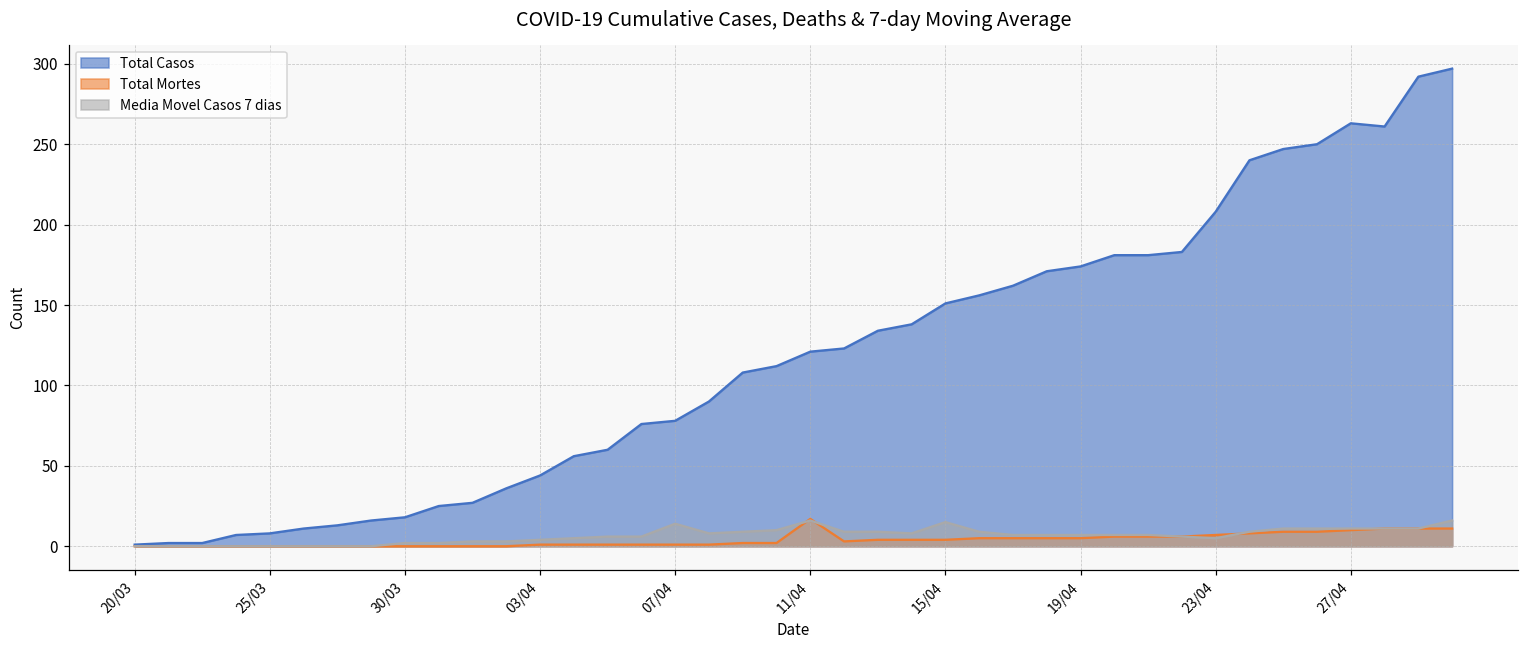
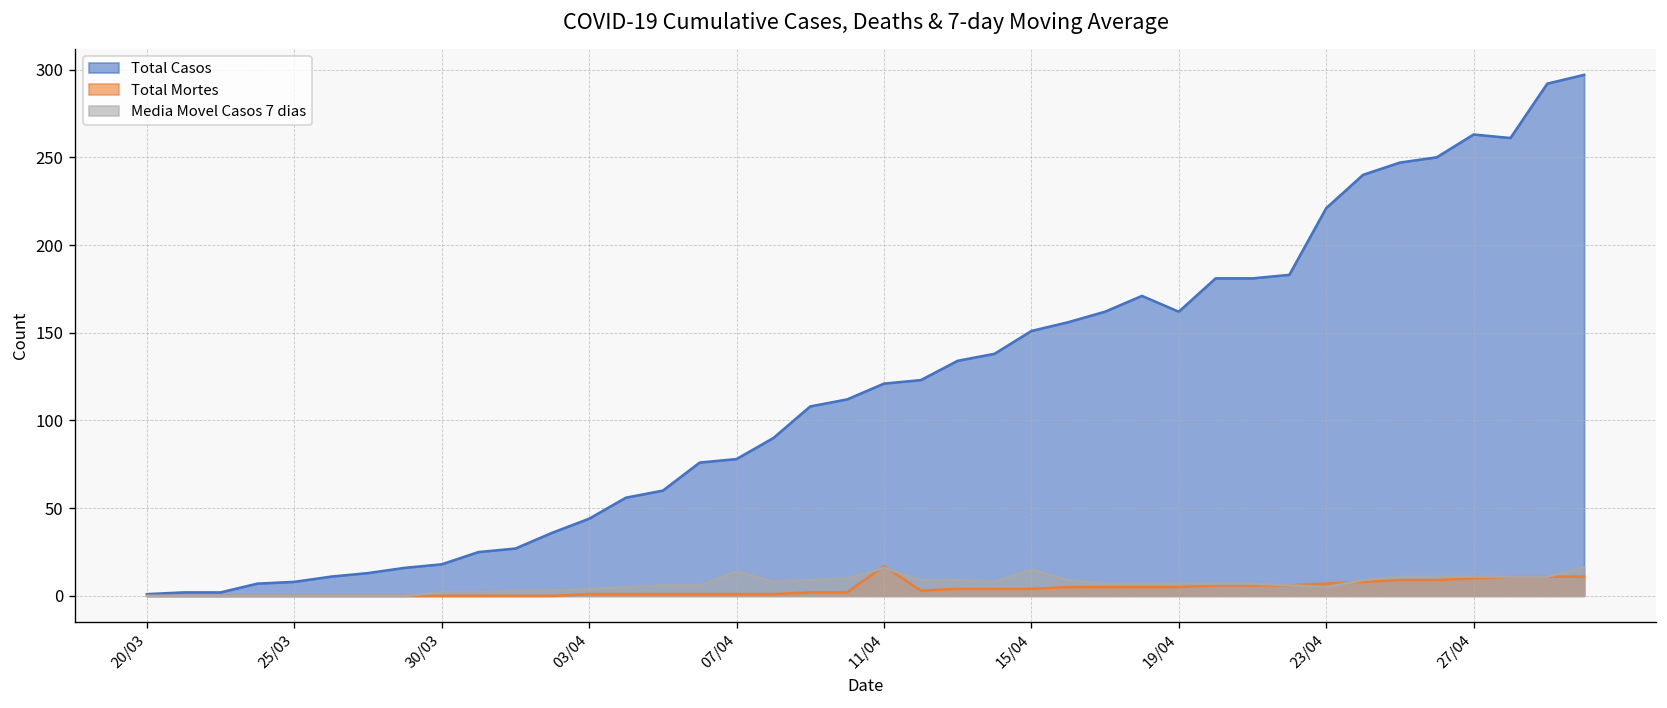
Total Casos, 19/04: 174 -> 162
Total Casos, 23/04: 208 -> 221
